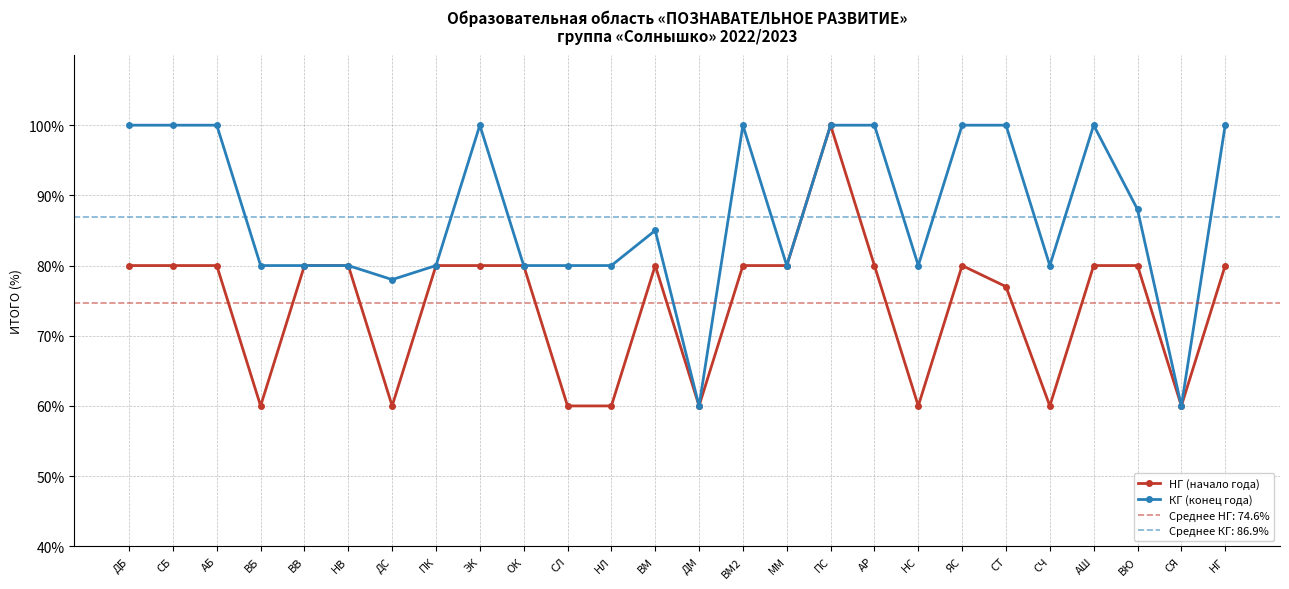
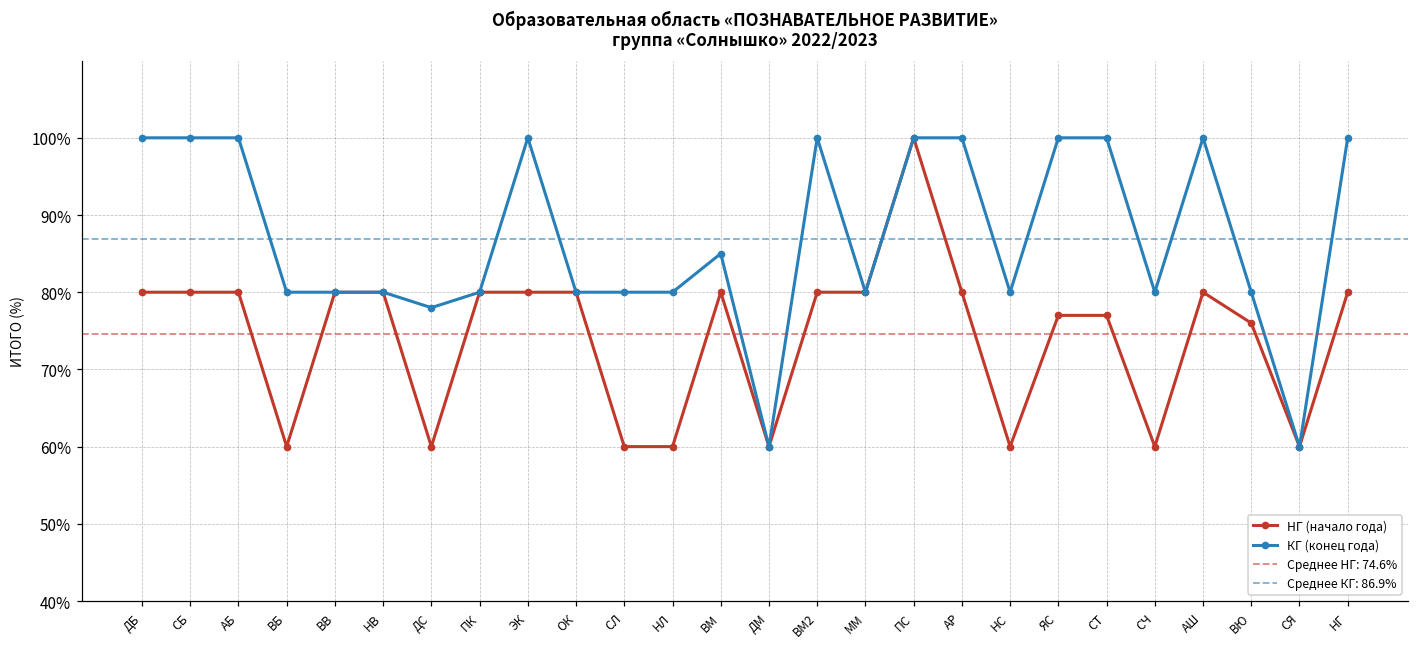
НГ (начало года), ЯС: 80% -> 77%
НГ (начало года), ВЮ: 80% -> 76%
КГ (конец года), ВЮ: 88% -> 80%
